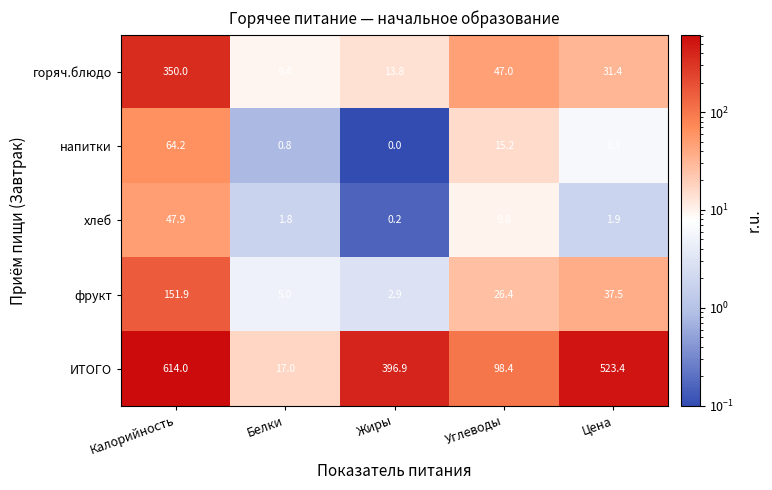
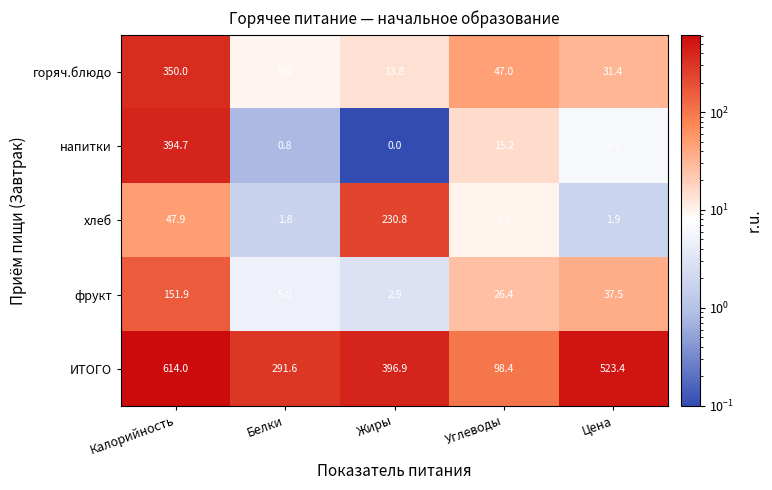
напитки, Калорийность: 64.2 -> 394.7
хлеб, Жиры: 0.2 -> 230.8
ИТОГО, Белки: 17.0 -> 291.6
